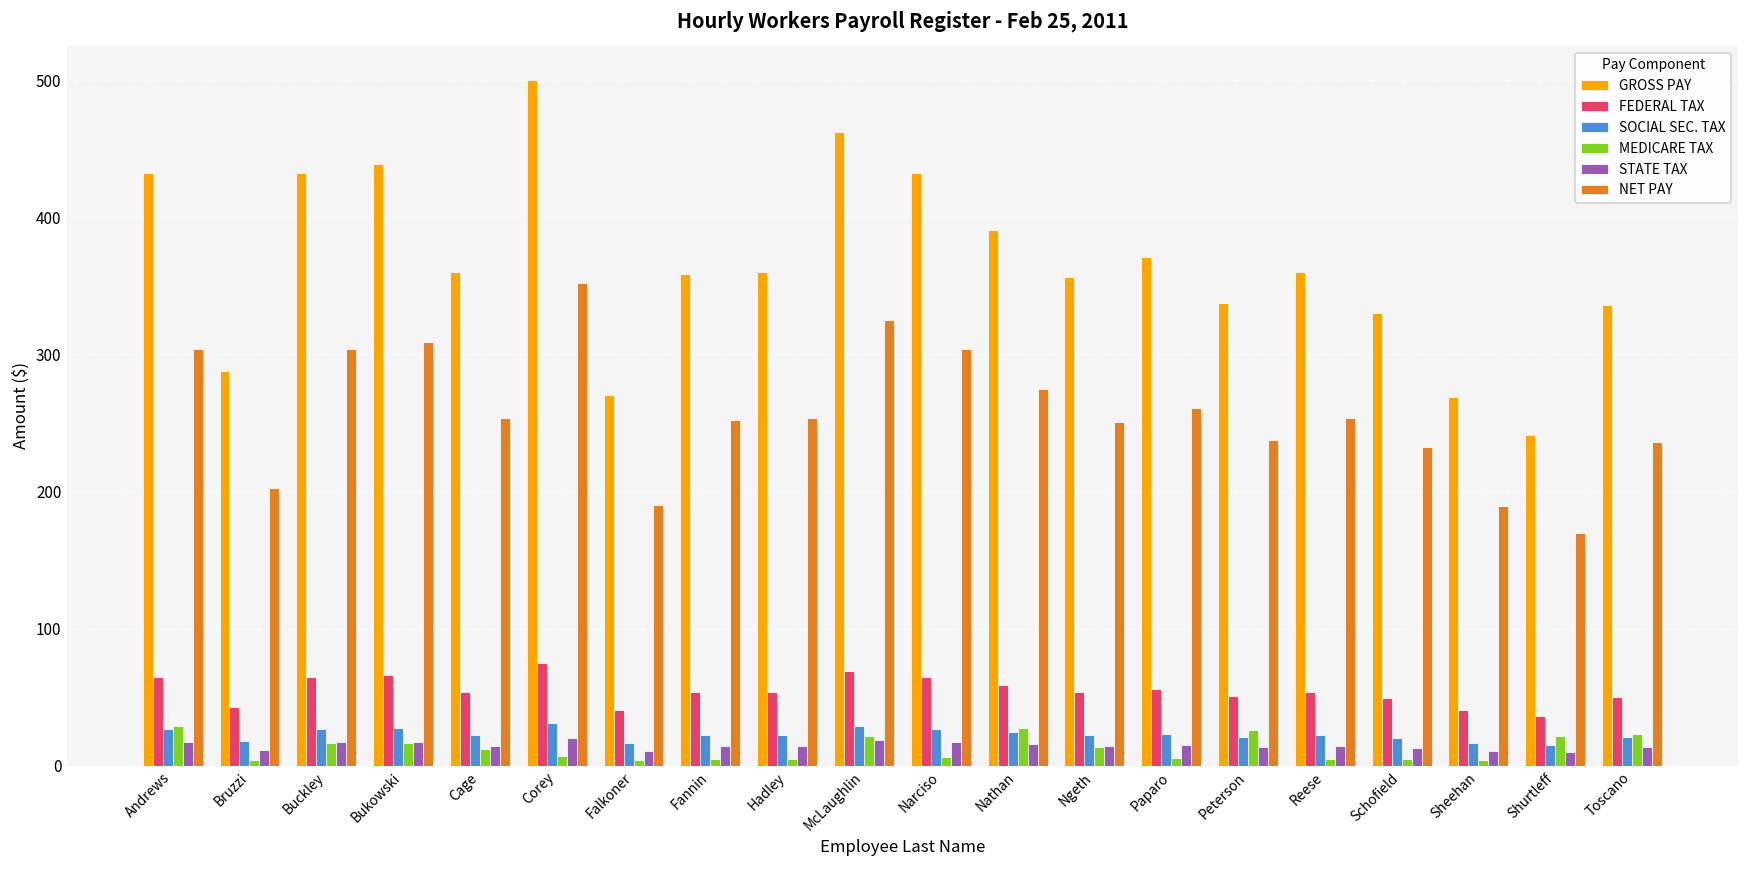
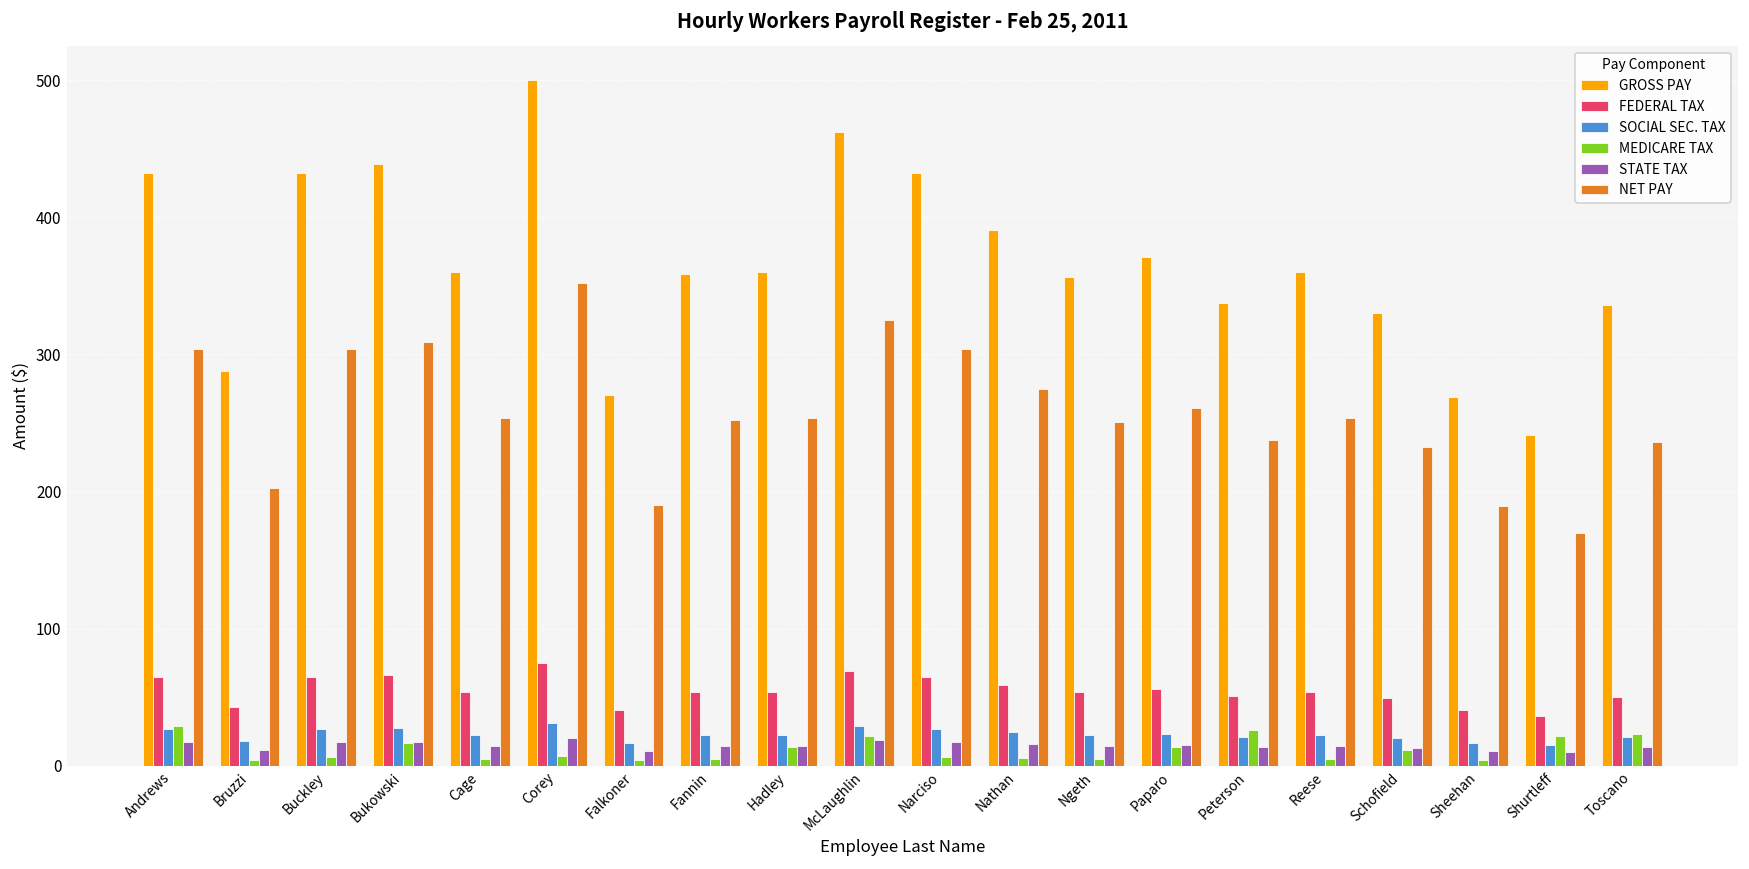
MEDICARE TAX, Buckley: 17 -> 6
MEDICARE TAX, Cage: 12 -> 5
MEDICARE TAX, Hadley: 5 -> 13
MEDICARE TAX, Nathan: 28 -> 6
MEDICARE TAX, Ngeth: 13 -> 5
MEDICARE TAX, Paparo: 5 -> 14
MEDICARE TAX, Schofield: 5 -> 11
